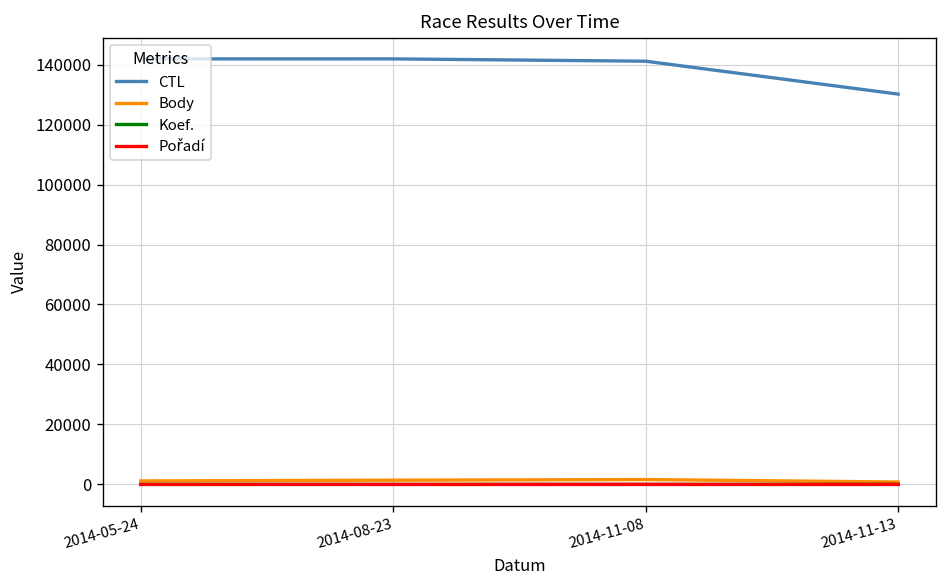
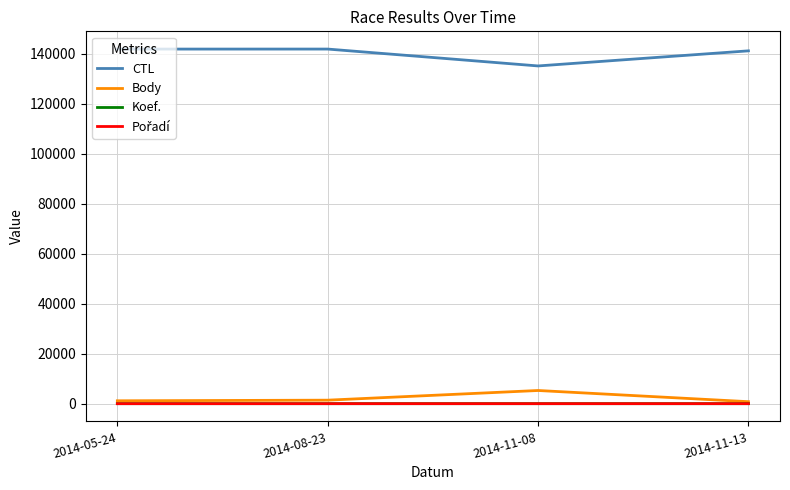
CTL, 2014-11-08: 141000 -> 135000
Body, 2014-11-08: 2000 -> 5000
CTL, 2014-11-13: 130000 -> 141000
